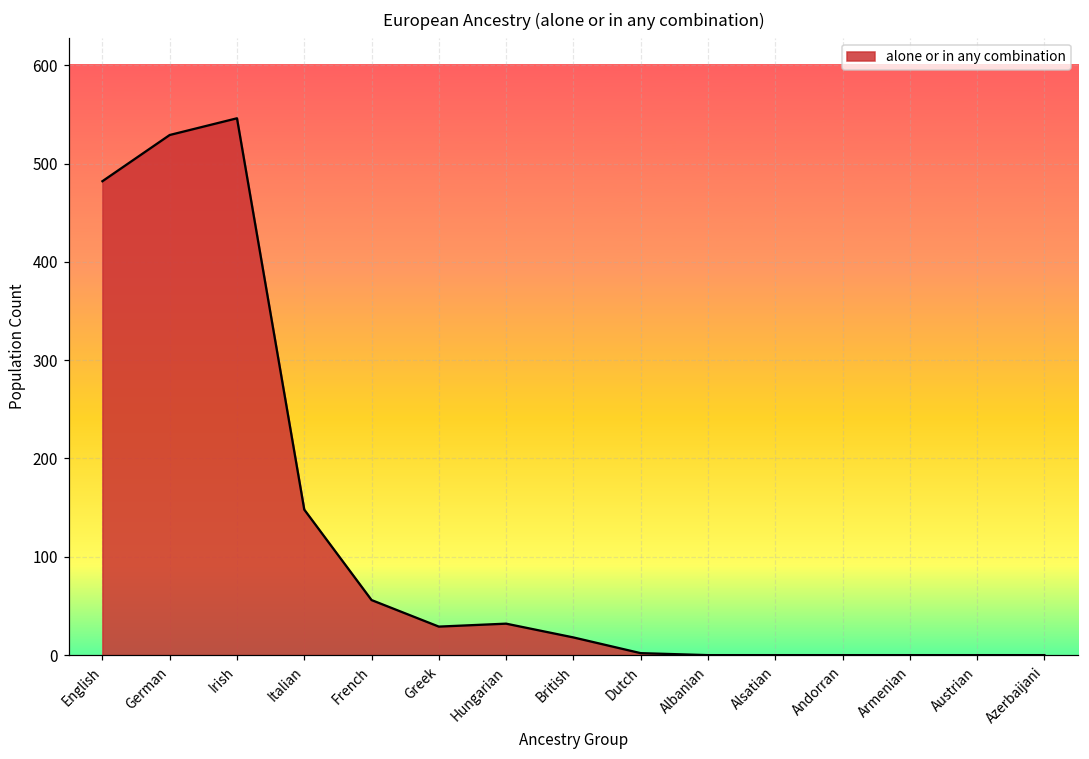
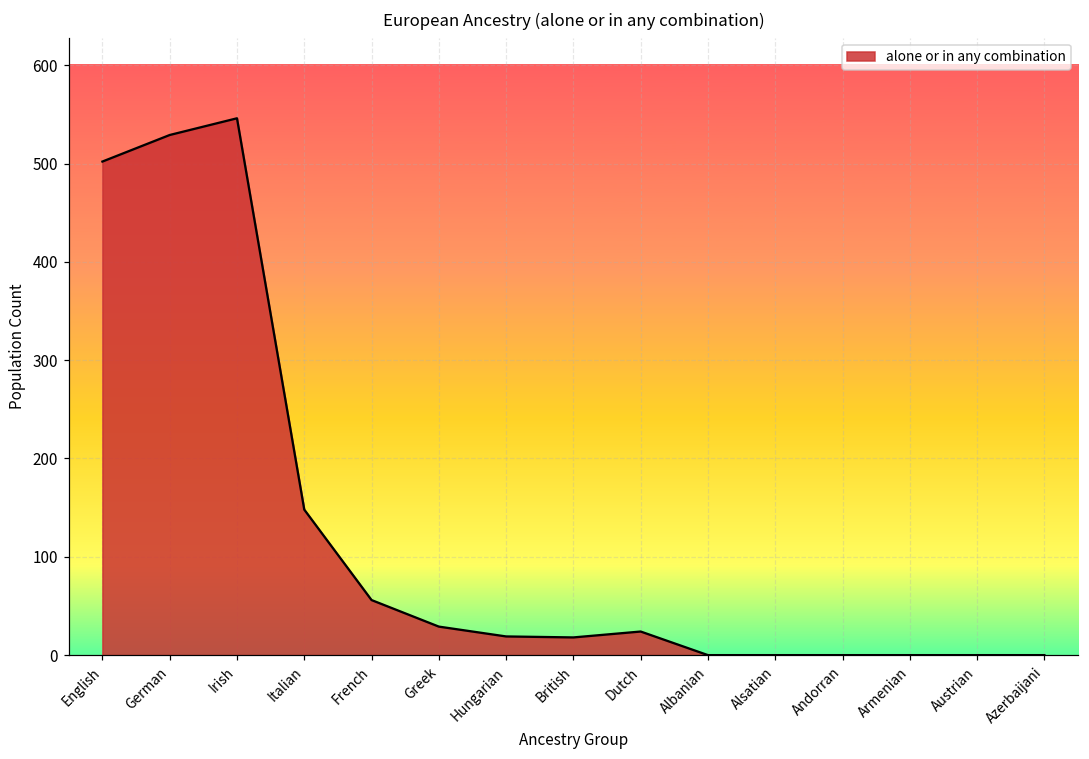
English: 480 -> 500
Hungarian: 30 -> 20
Dutch: 0 -> 20
